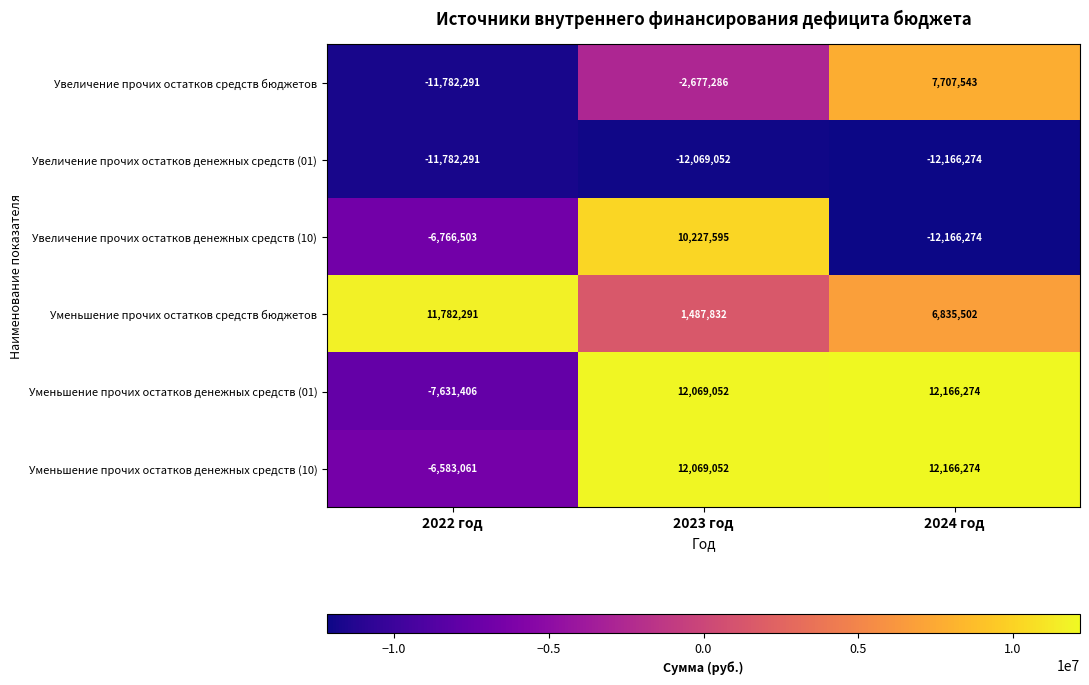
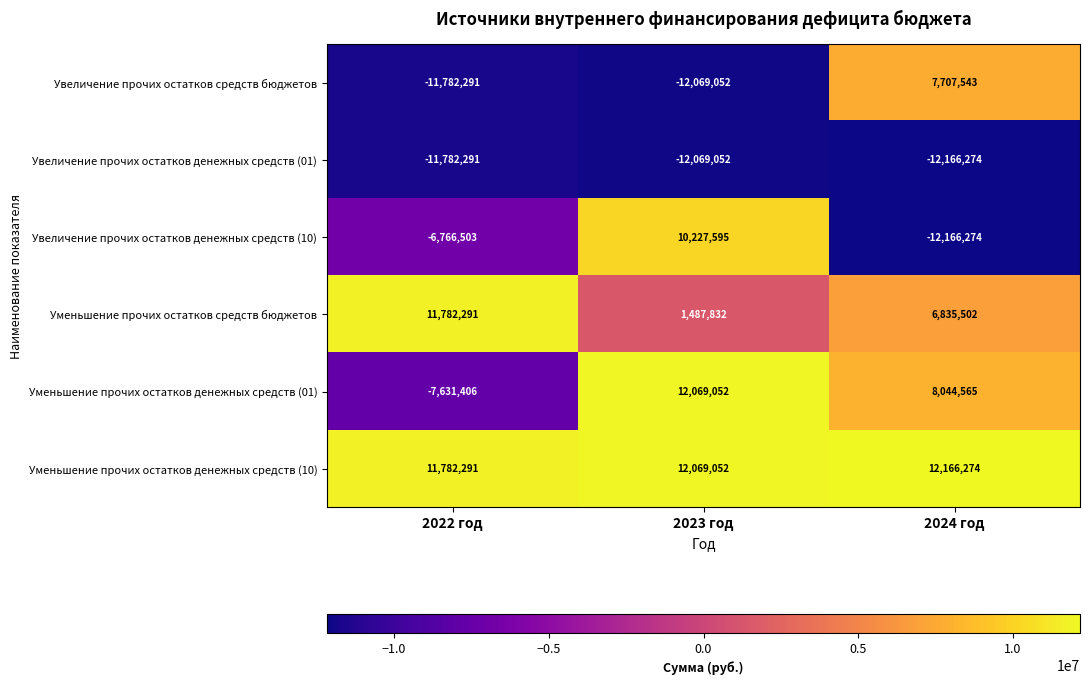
Увеличение прочих остатков средств бюджетов, 2023 год: -2,677,286 -> -12,069,052
Уменьшение прочих остатков денежных средств (01), 2024 год: 12,166,274 -> 8,044,565
Уменьшение прочих остатков денежных средств (10), 2022 год: -6,583,061 -> 11,782,291
